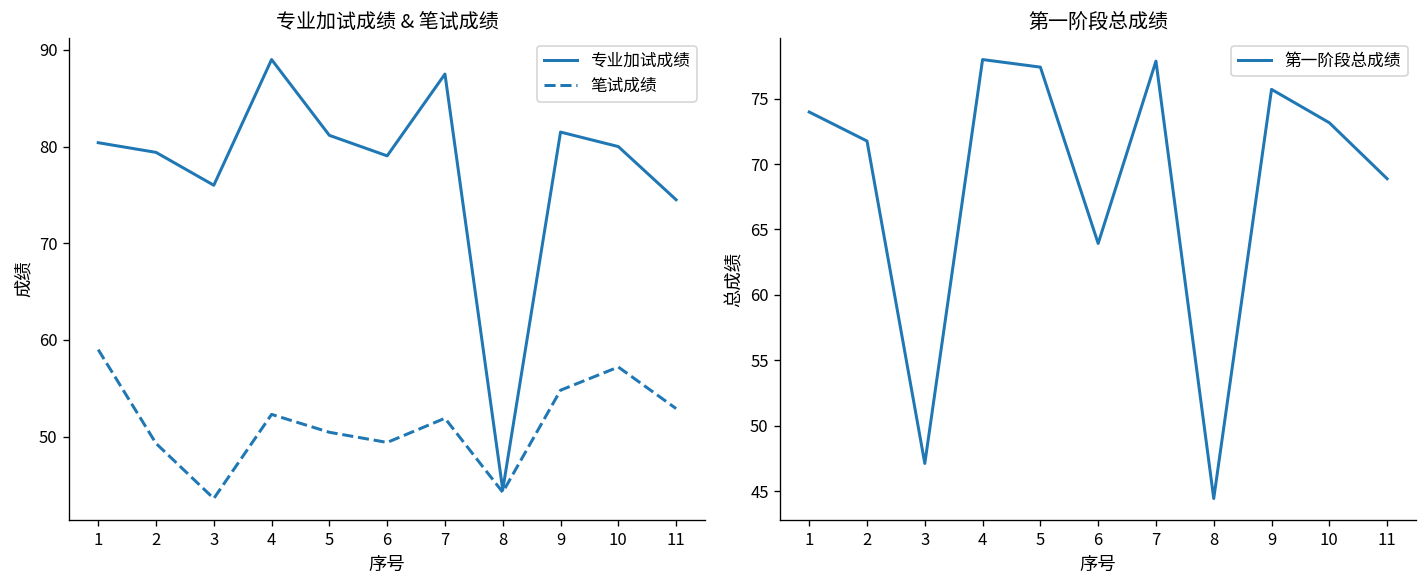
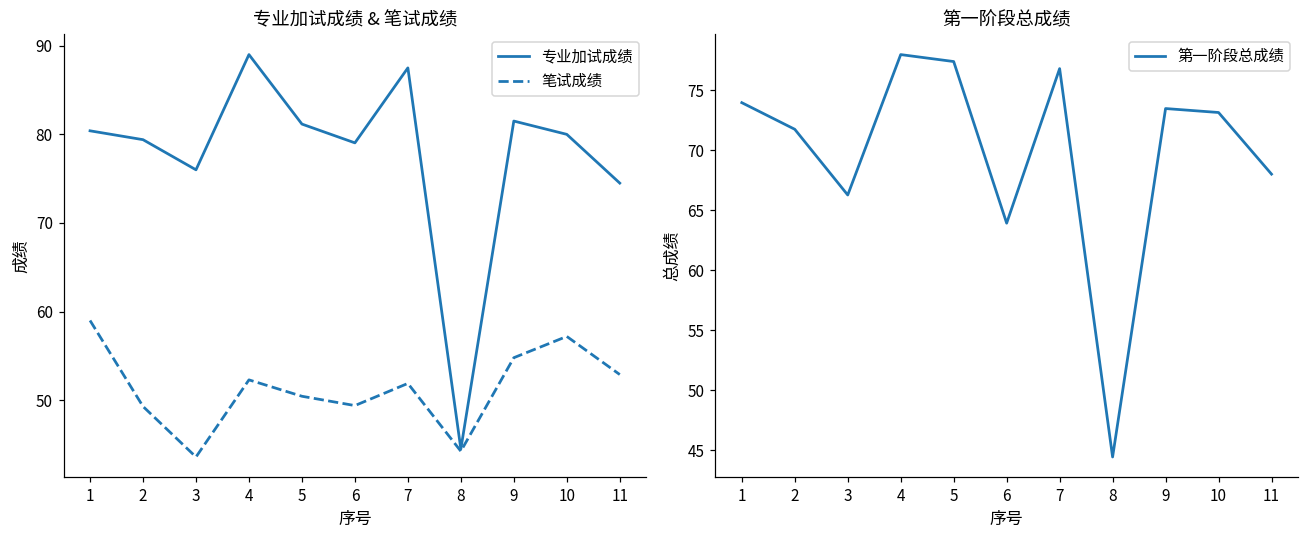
第一阶段总成绩, 3: 47.1 -> 66.3
第一阶段总成绩, 7: 77.9 -> 76.8
第一阶段总成绩, 9: 75.7 -> 73.5
第一阶段总成绩, 11: 68.9 -> 68.0
